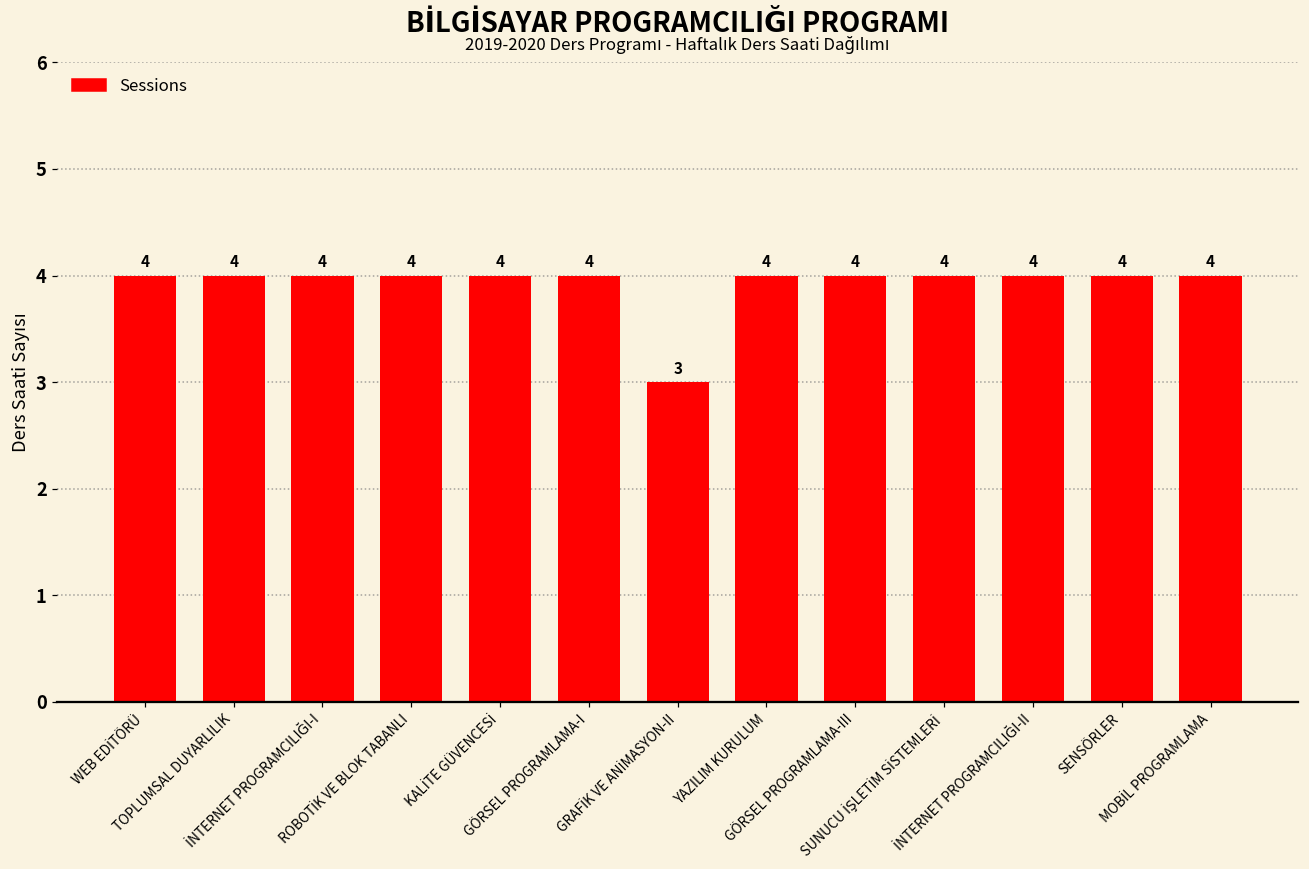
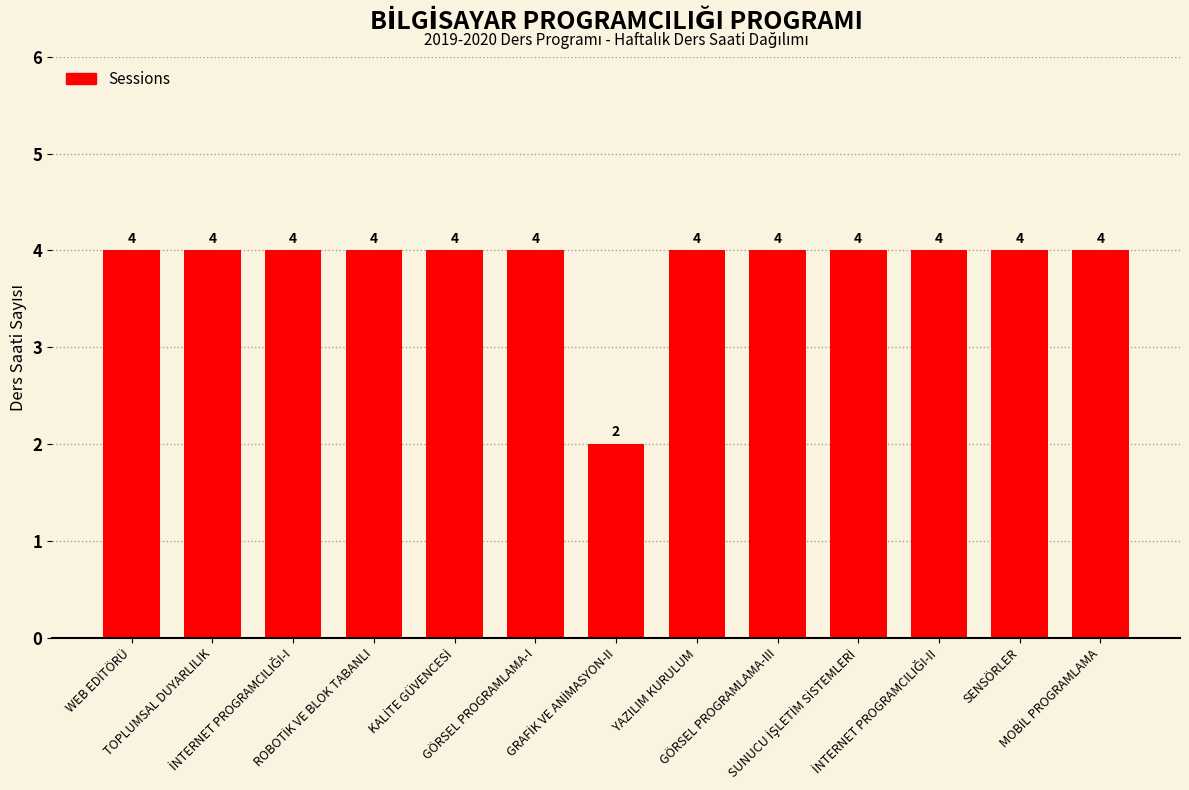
GRAFİK VE ANİMASYON-II: 3 -> 2
